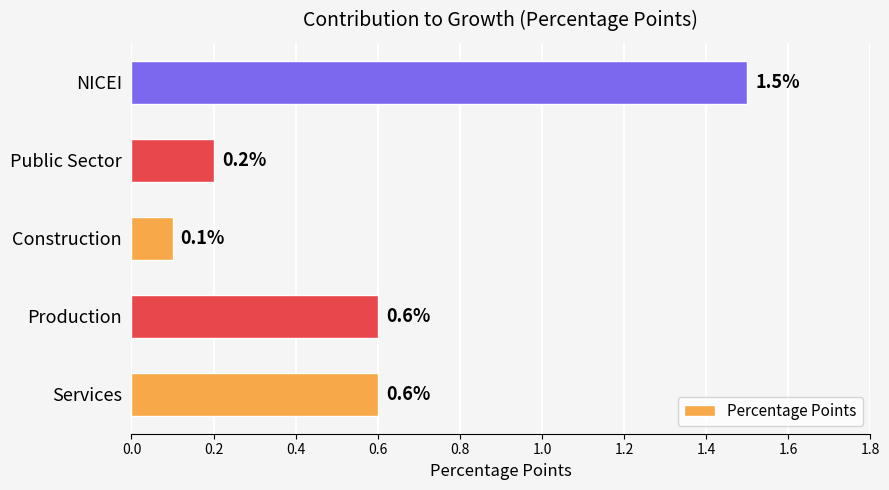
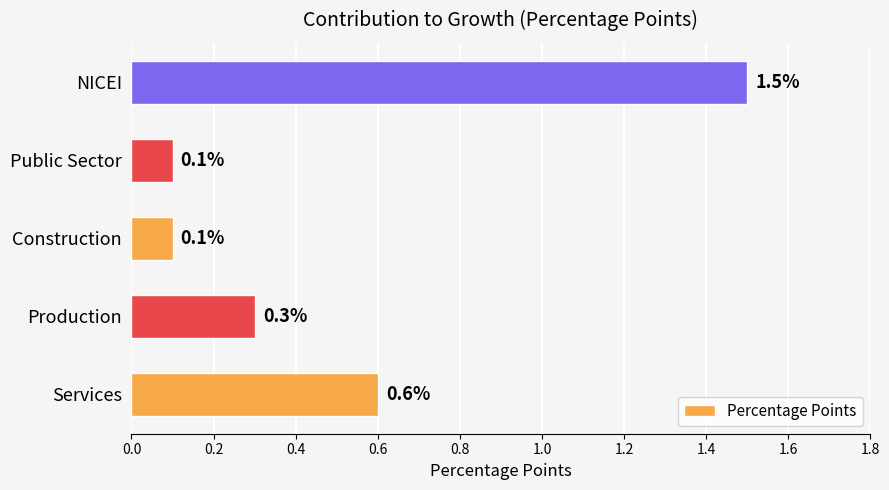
Public Sector: 0.2% -> 0.1%
Production: 0.6% -> 0.3%
